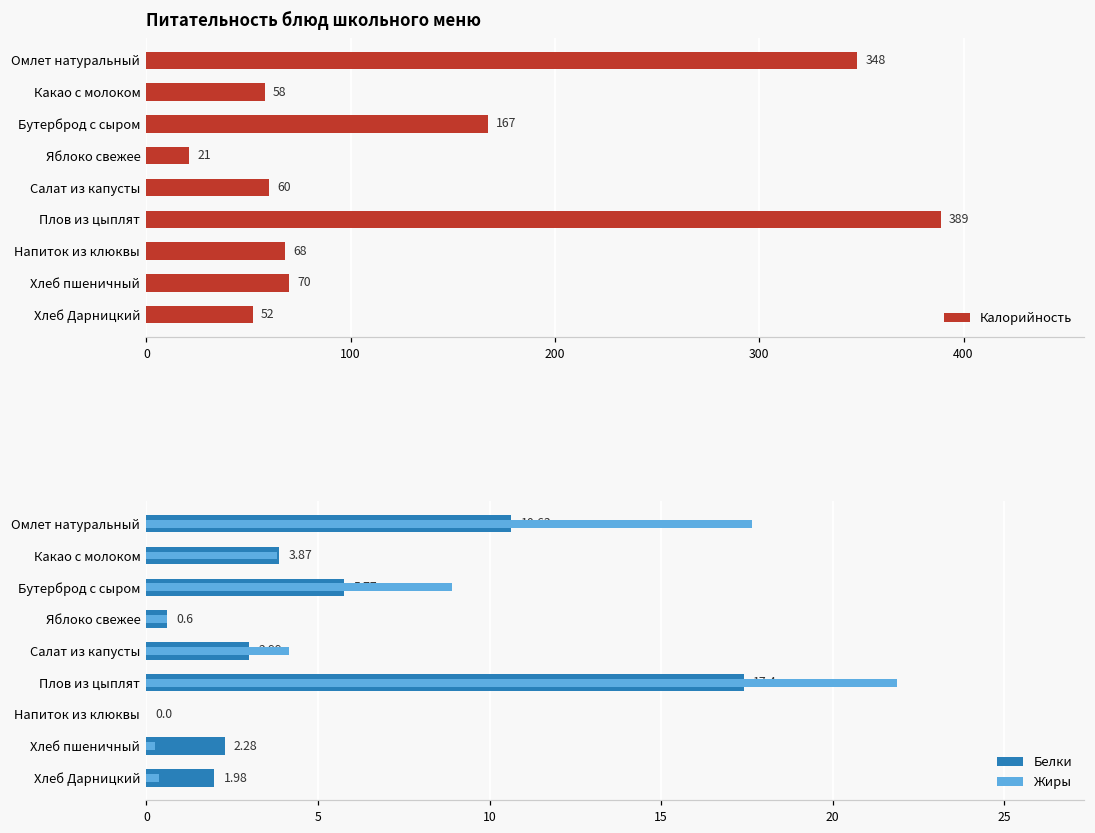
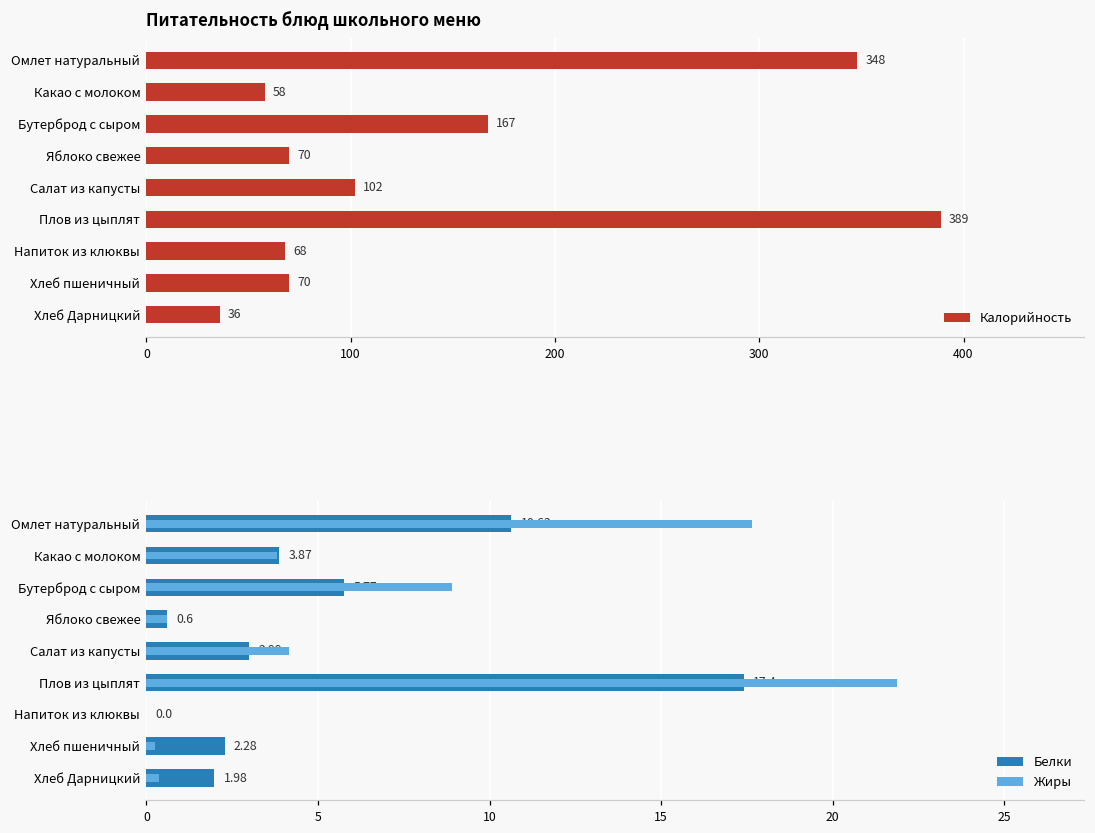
Питательность блюд школьного меню, Яблоко свежее: 21 -> 70
Питательность блюд школьного меню, Салат из капусты: 60 -> 102
Питательность блюд школьного меню, Хлеб Дарницкий: 52 -> 36
